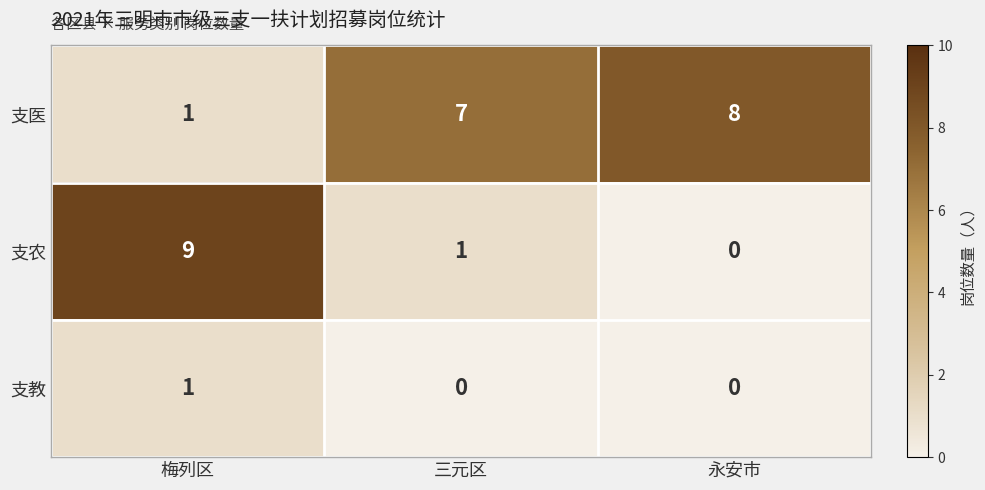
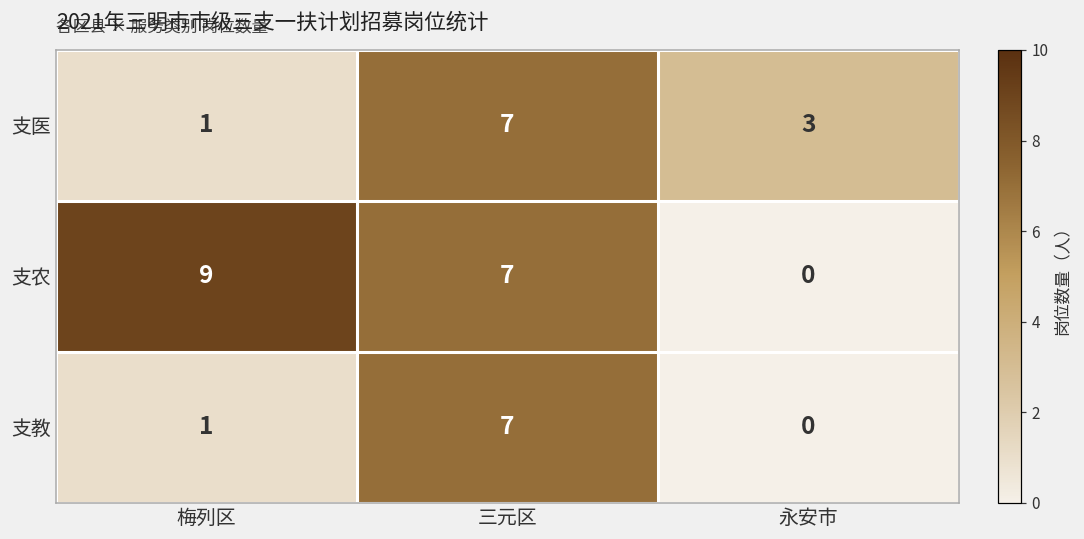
支医, 永安市: 8 -> 3
支农, 三元区: 1 -> 7
支教, 三元区: 0 -> 7
